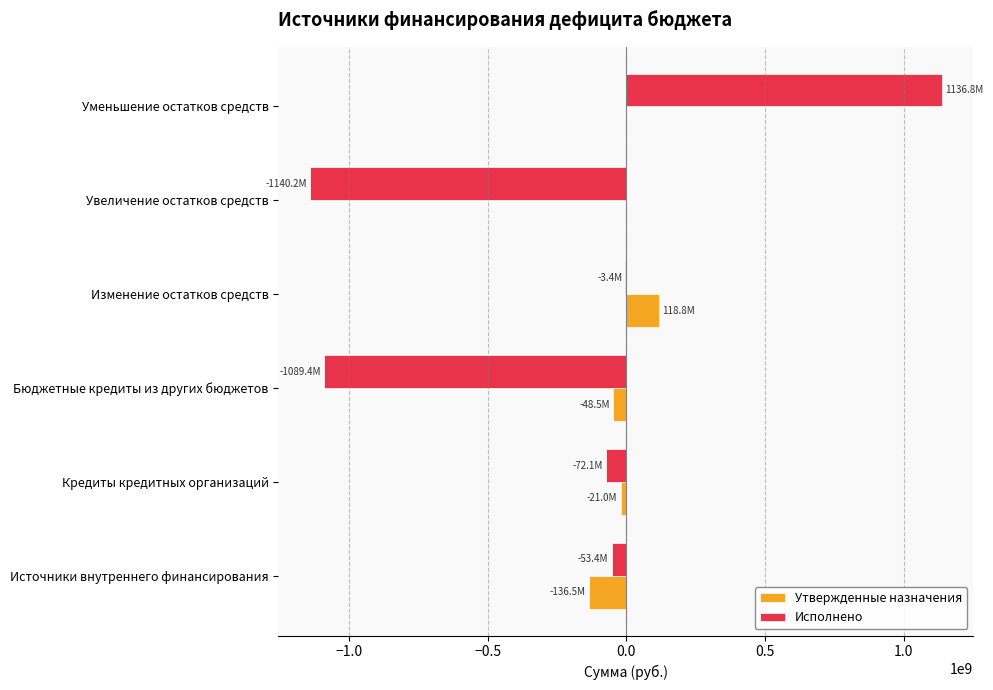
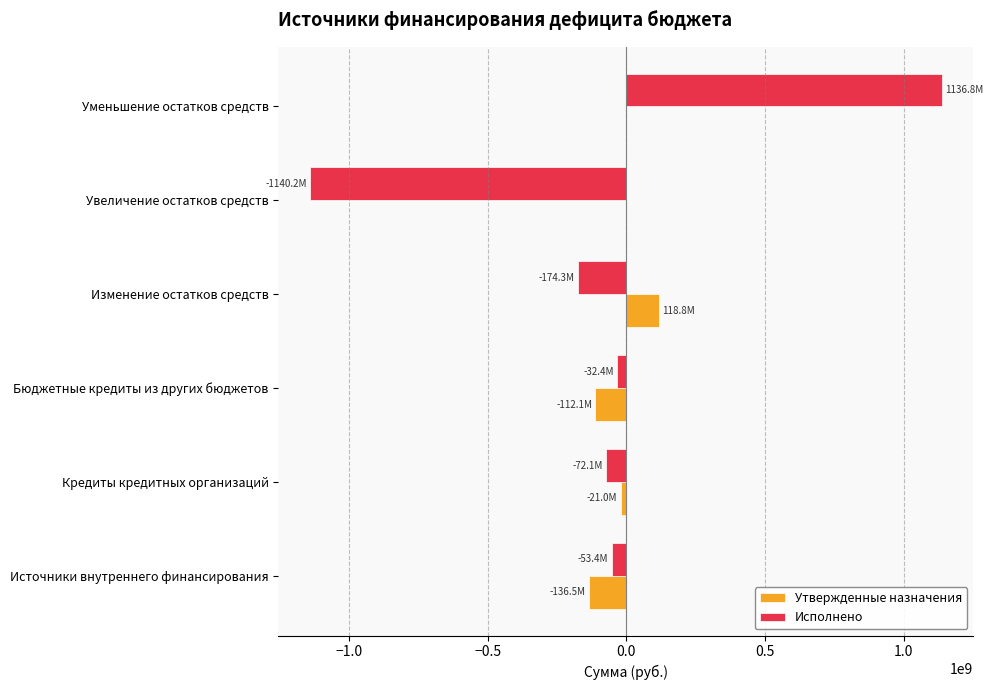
Исполнено, Изменение остатков средств: -3.4M -> -174.3M
Исполнено, Бюджетные кредиты из других бюджетов: -1089.4M -> -32.4M
Утвержденные назначения, Бюджетные кредиты из других бюджетов: -48.5M -> -112.1M
